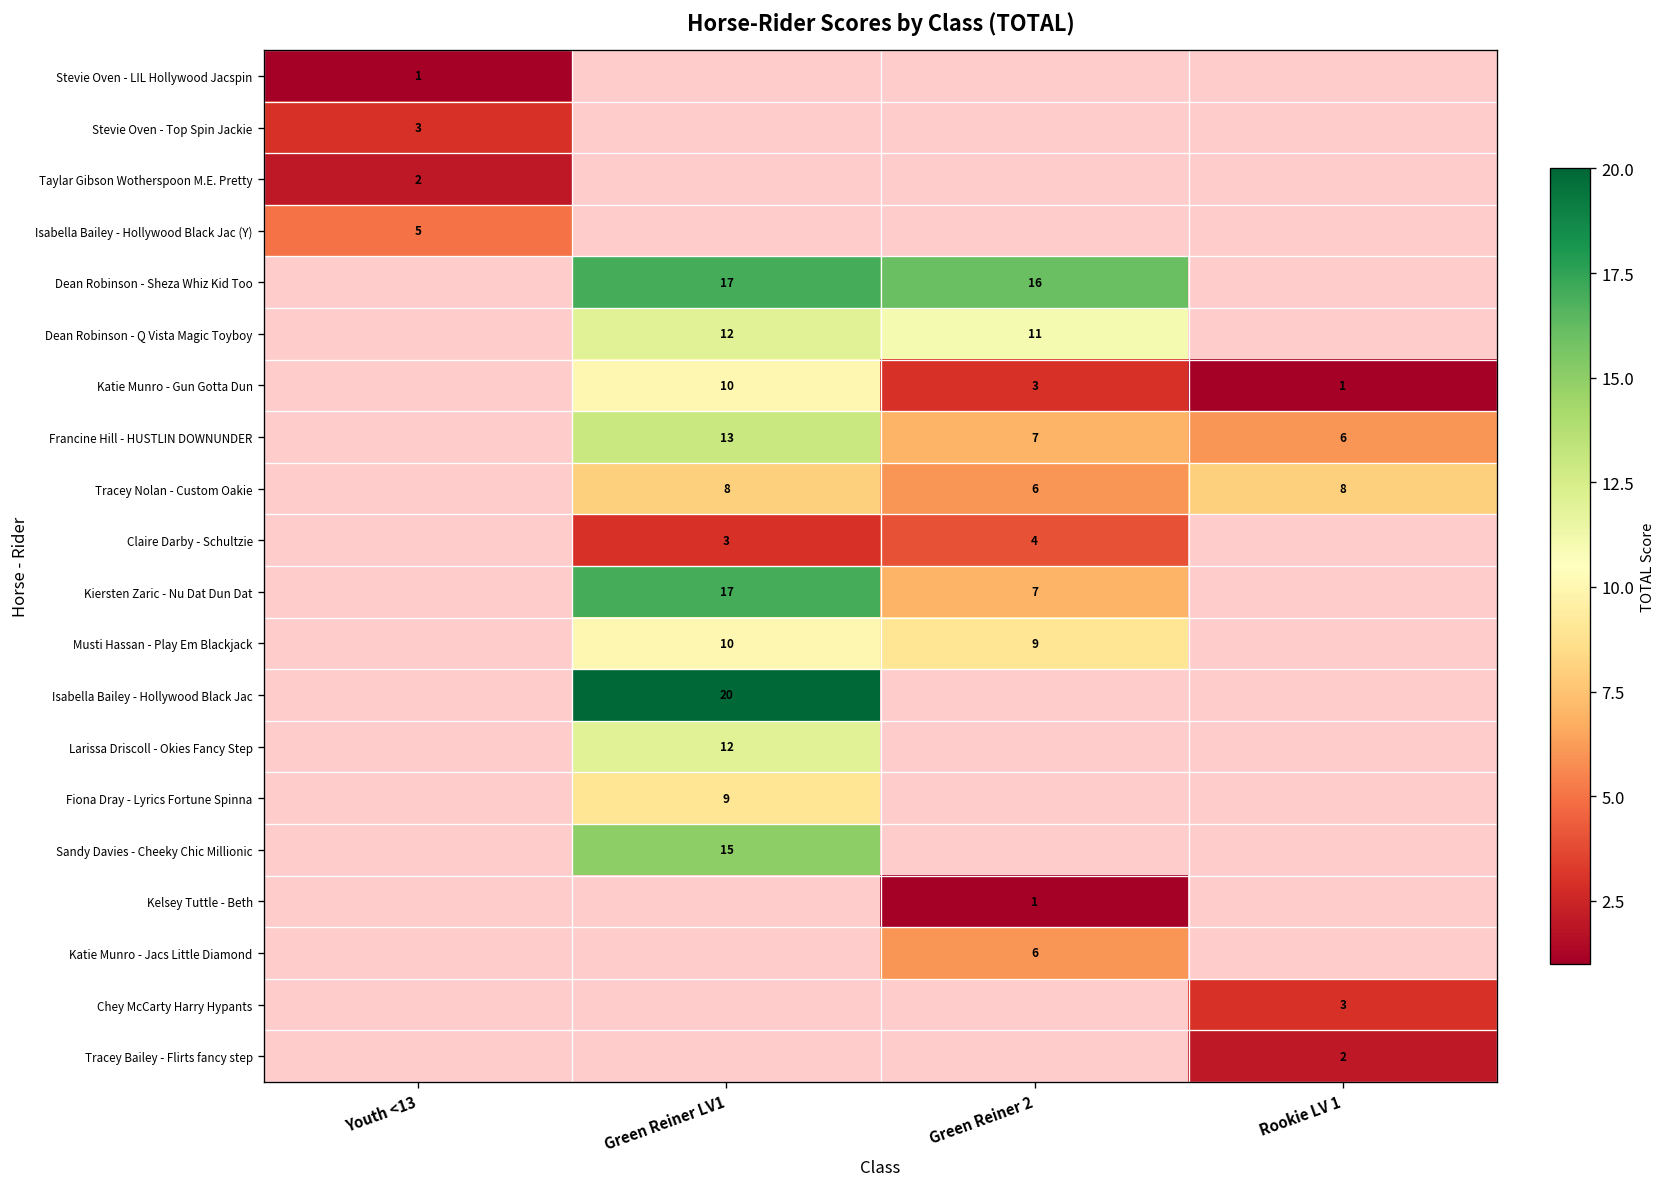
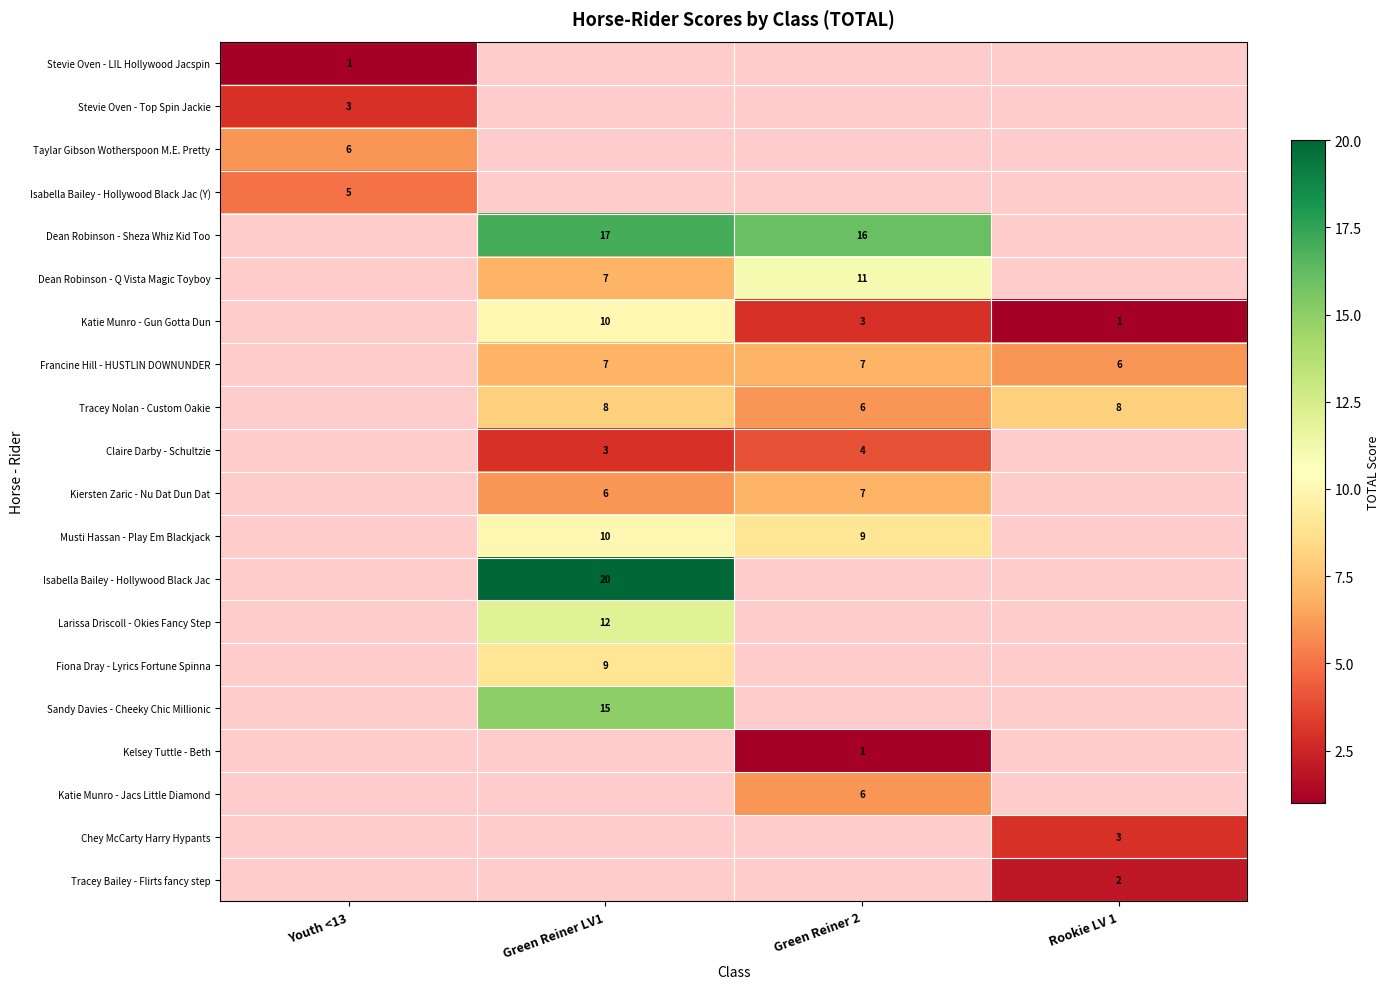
Taylar Gibson Wotherspoon M.E. Pretty, Youth <13: 2 -> 6
Dean Robinson - Q Vista Magic Toyboy, Green Reiner LV1: 12 -> 7
Francine Hill - HUSTLIN DOWNUNDER, Green Reiner LV1: 13 -> 7
Kiersten Zaric - Nu Dat Dun Dat, Green Reiner LV1: 17 -> 6
